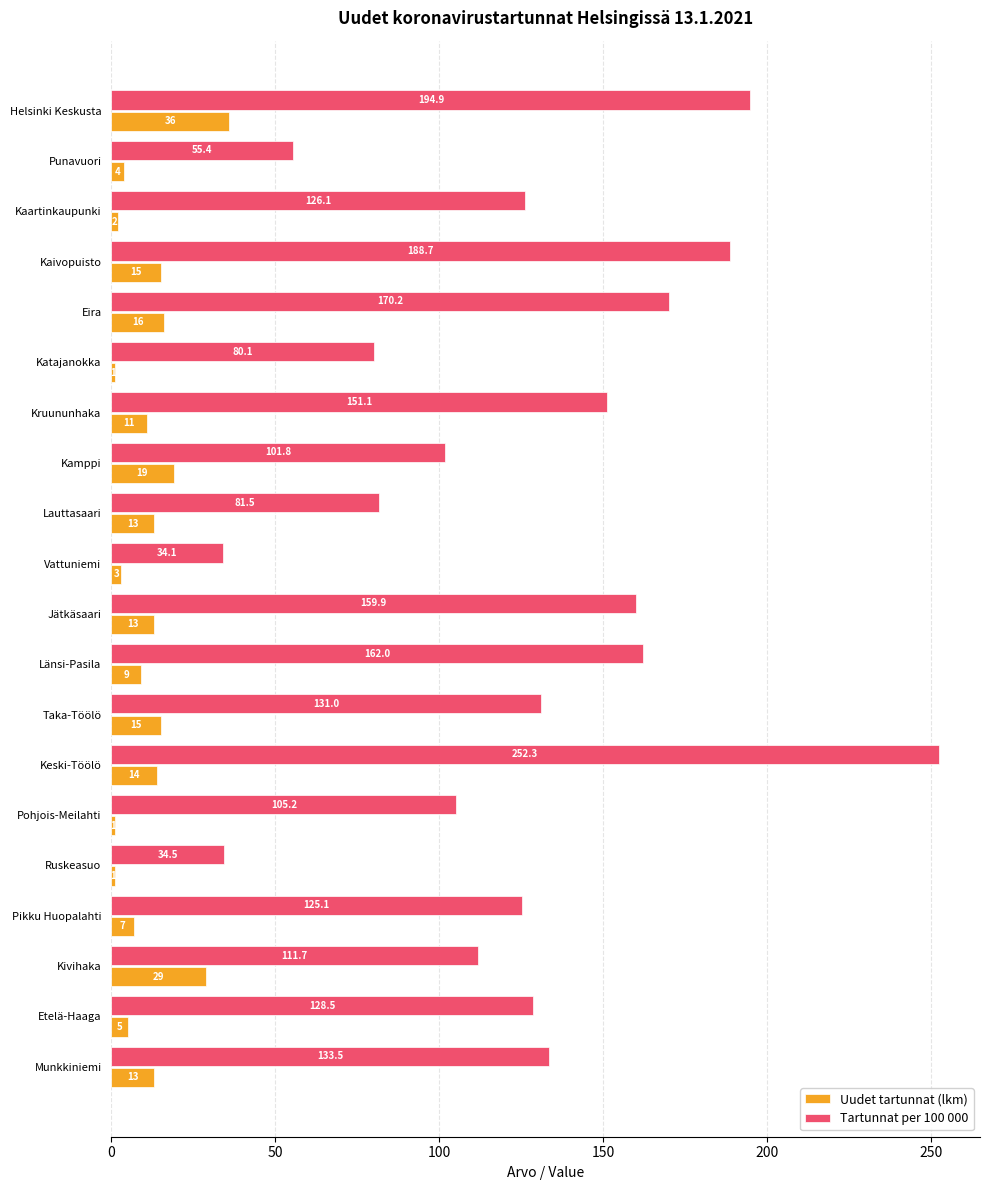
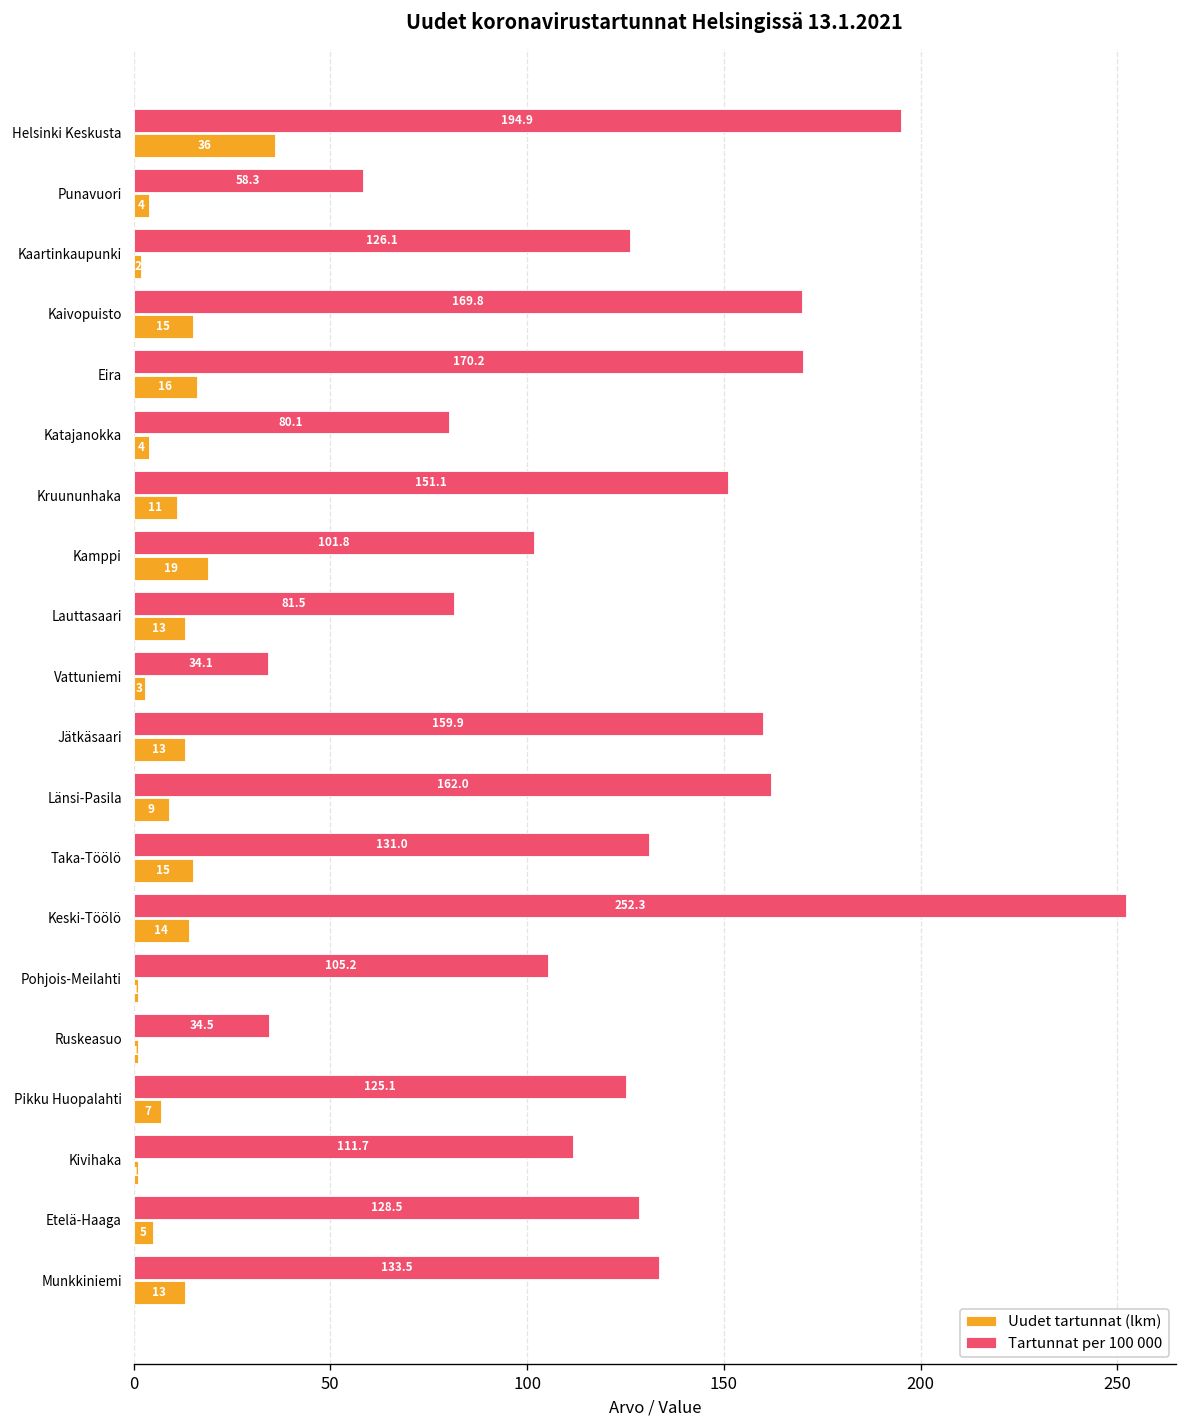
Tartunnat per 100 000, Punavuori: 55.4 -> 58.3
Tartunnat per 100 000, Kaivopuisto: 188.7 -> 169.8
Uudet tartunnat (lkm), Katajanokka: 1 -> 4
Uudet tartunnat (lkm), Kivihaka: 29 -> 1
